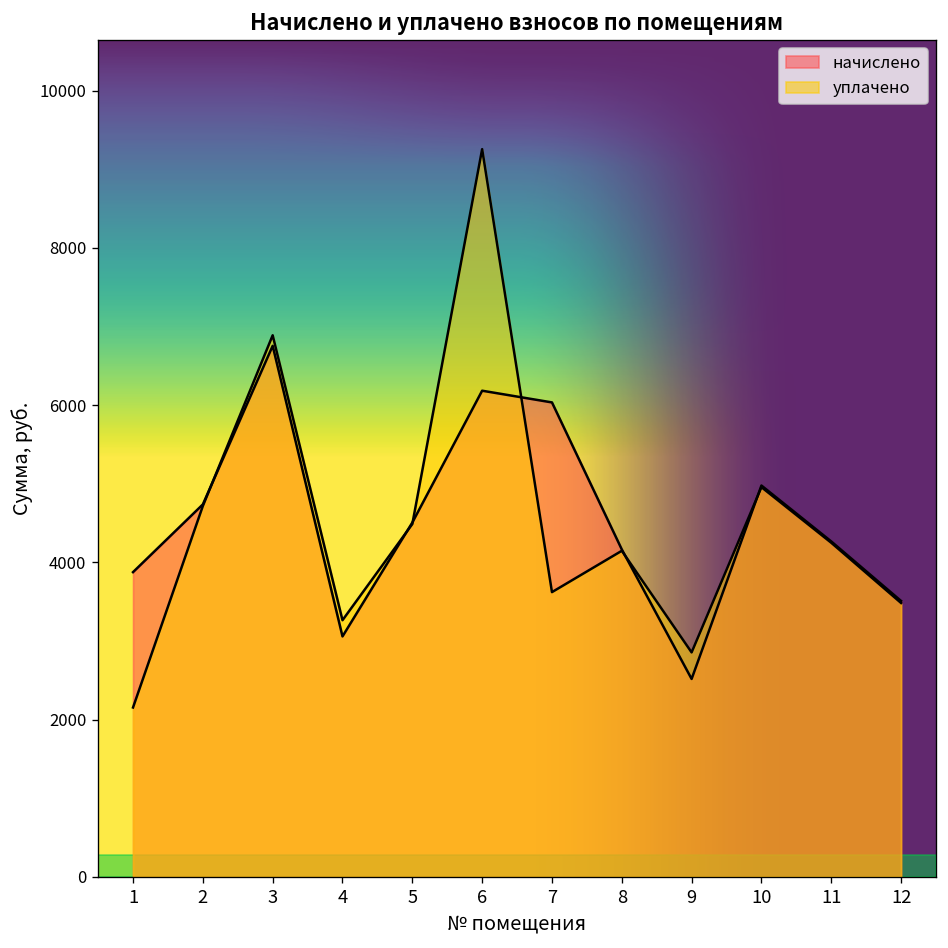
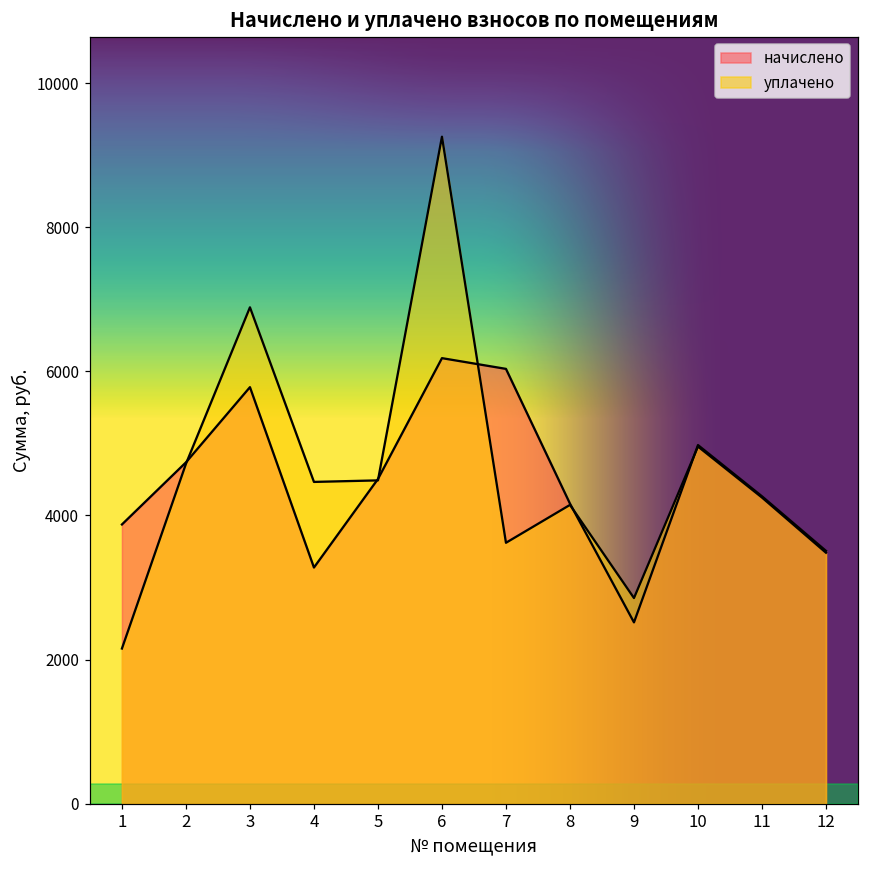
начислено, 3: 6800 -> 5800
начислено, 4: 3100 -> 3300
уплачено, 4: 3300 -> 4500
